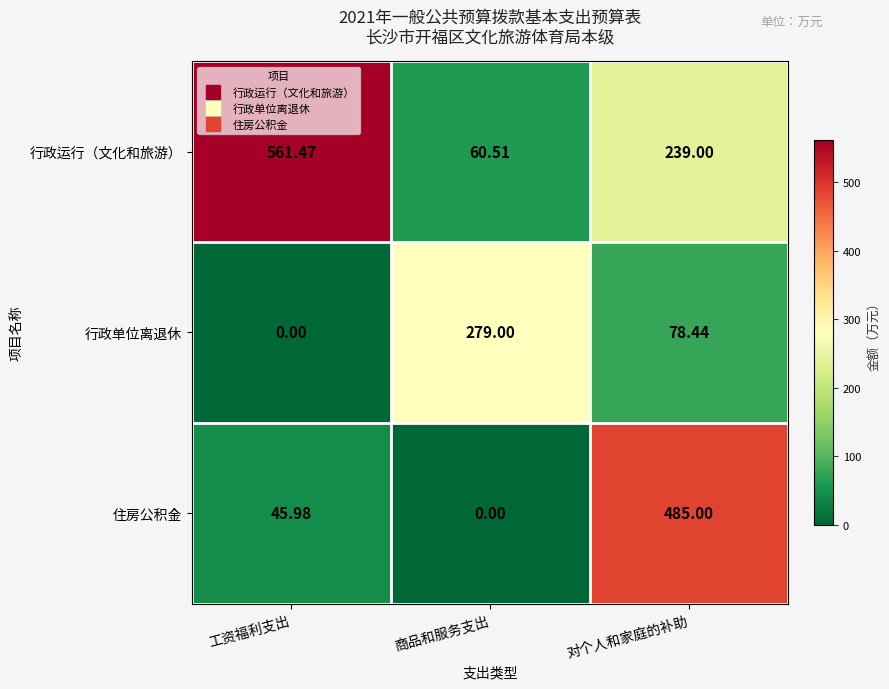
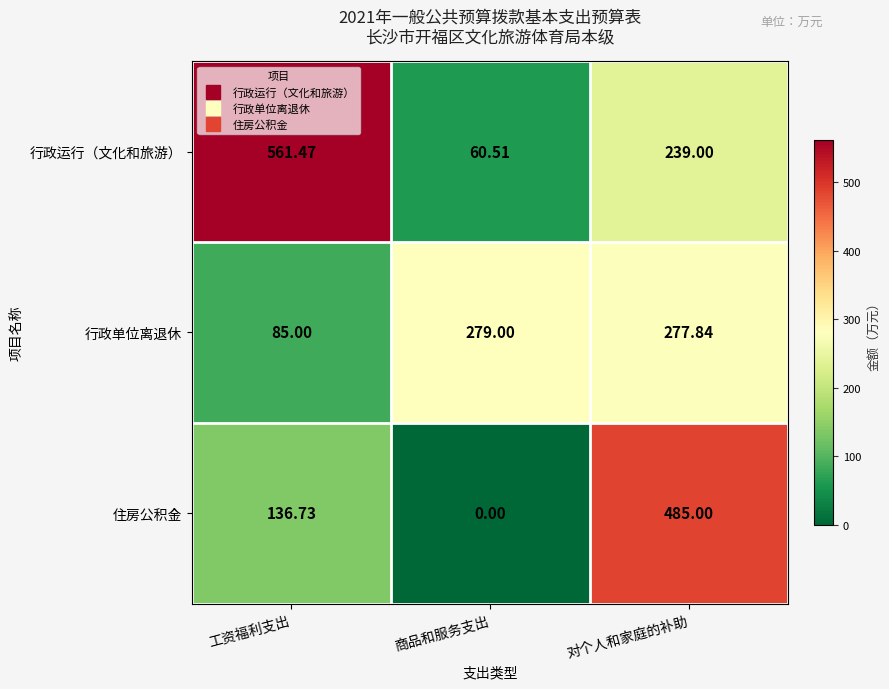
行政单位离退休, 工资福利支出: 0.00 -> 85.00
行政单位离退休, 对个人和家庭的补助: 78.44 -> 277.84
住房公积金, 工资福利支出: 45.98 -> 136.73
